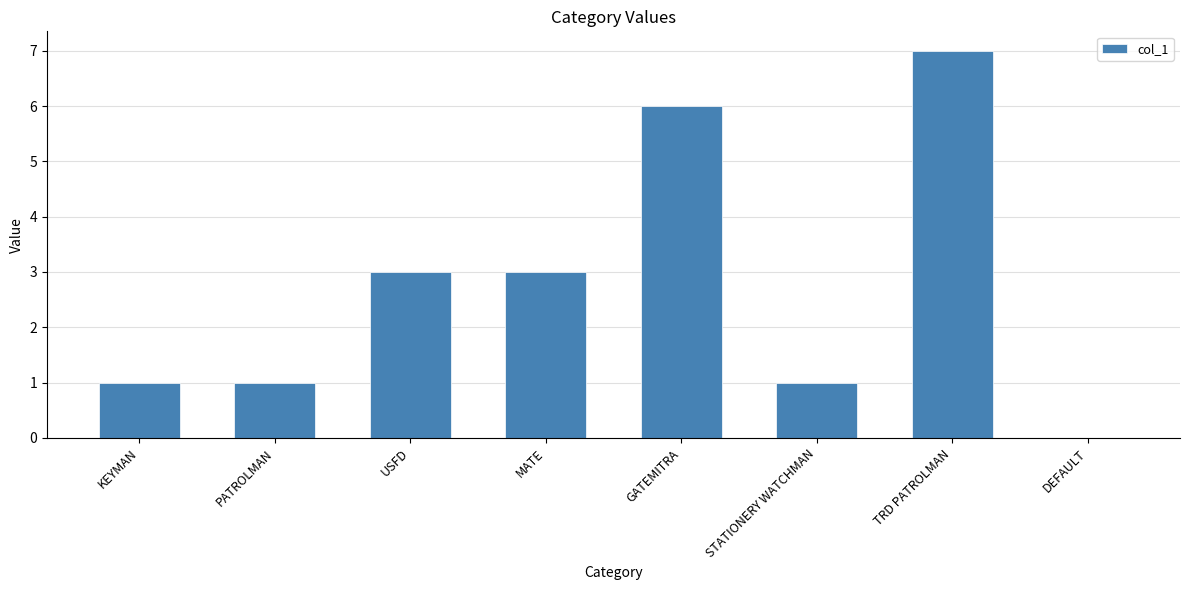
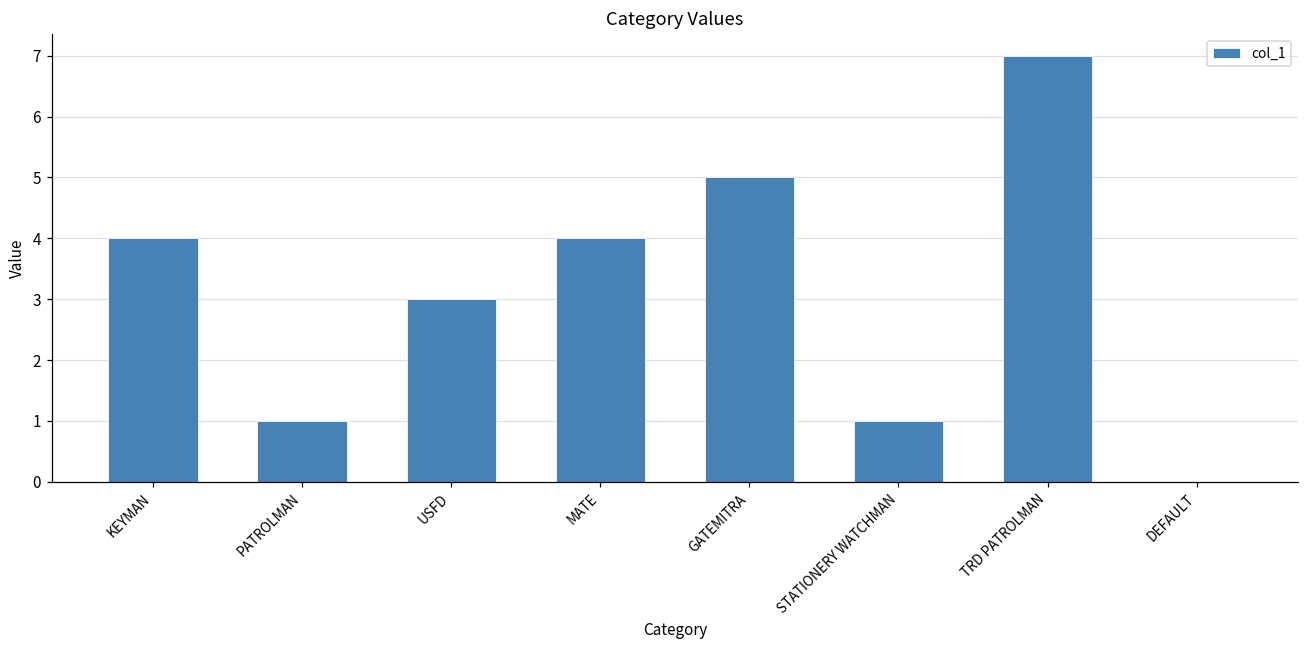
KEYMAN: 1 -> 4
MATE: 3 -> 4
GATEMITRA: 6 -> 5
